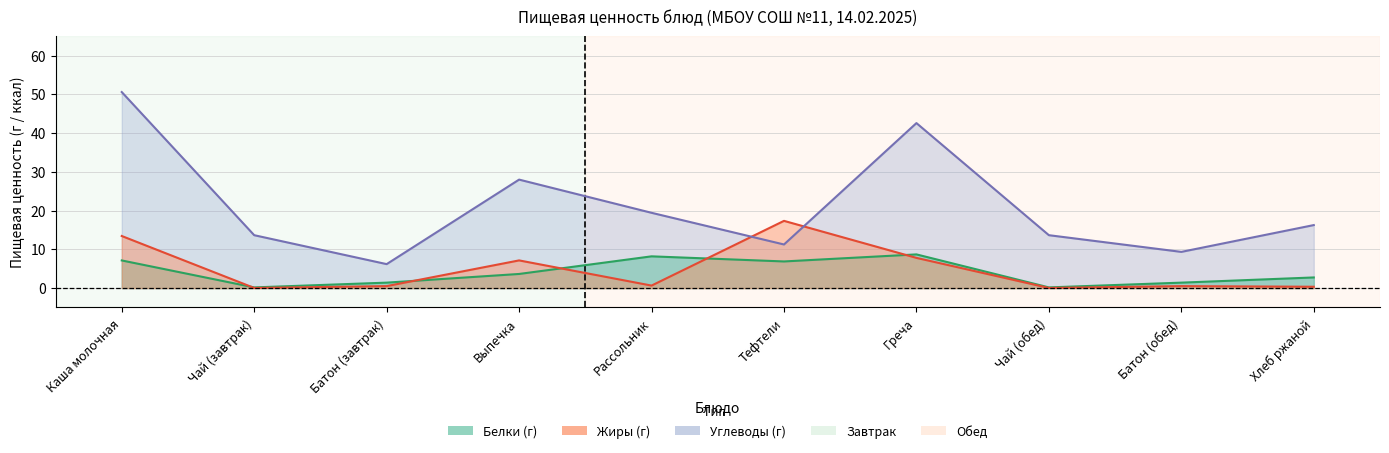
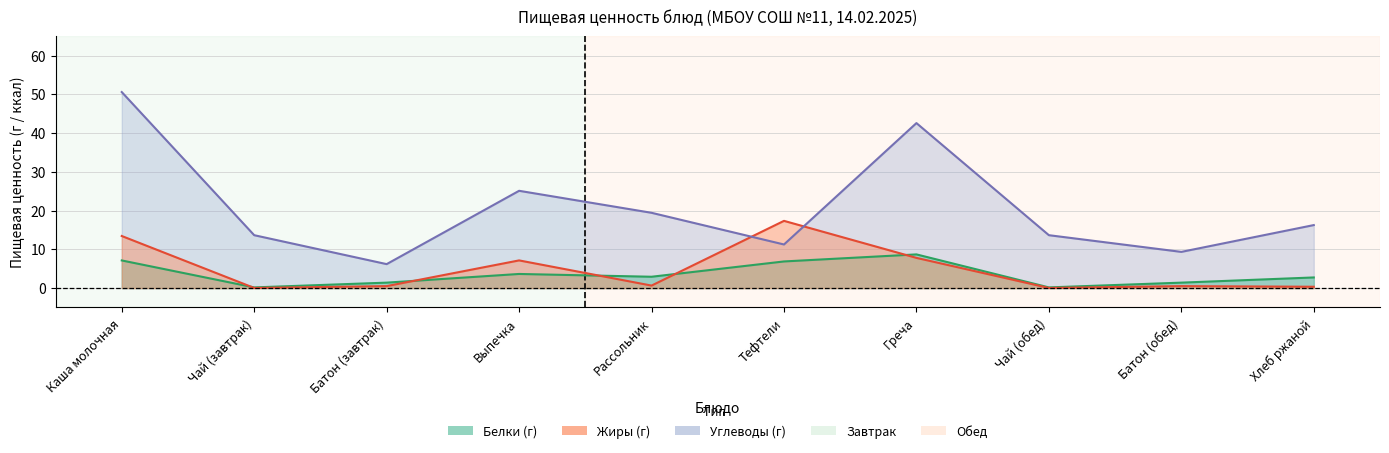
Углеводы (г), Выпечка: 28 -> 25
Белки (г), Рассольник: 8 -> 3
